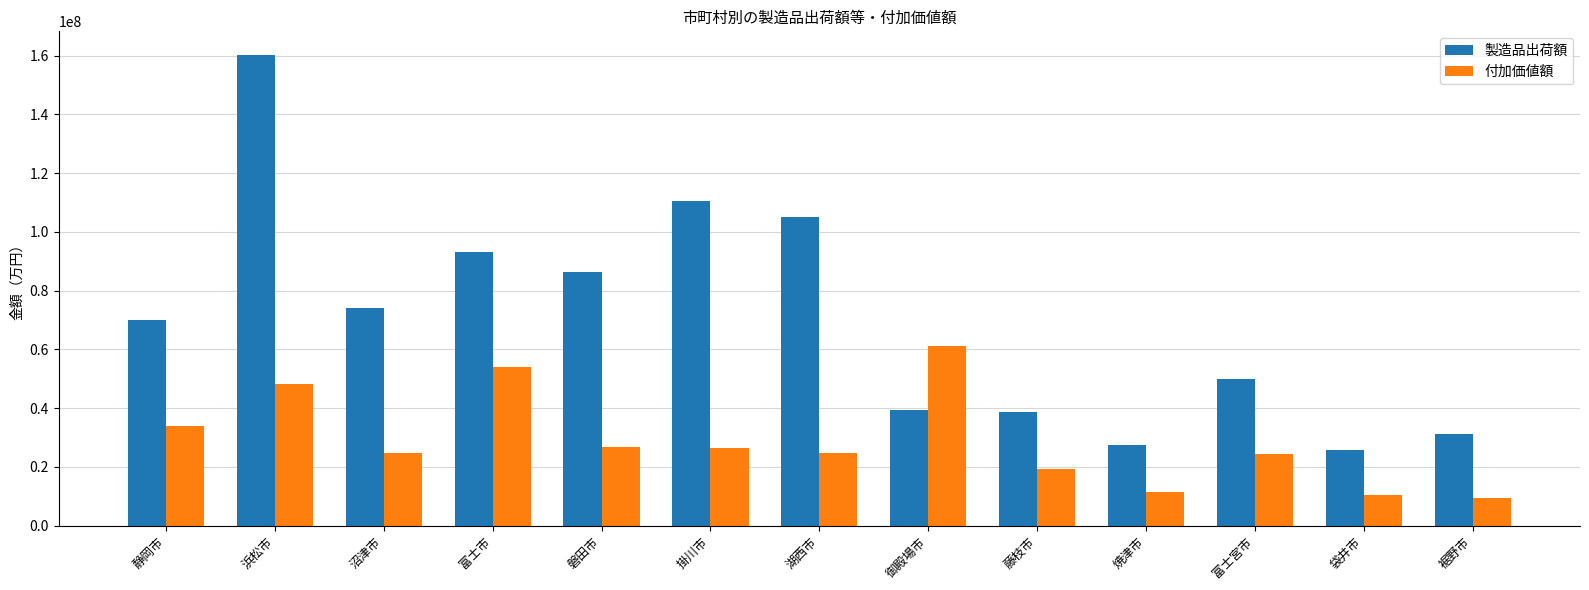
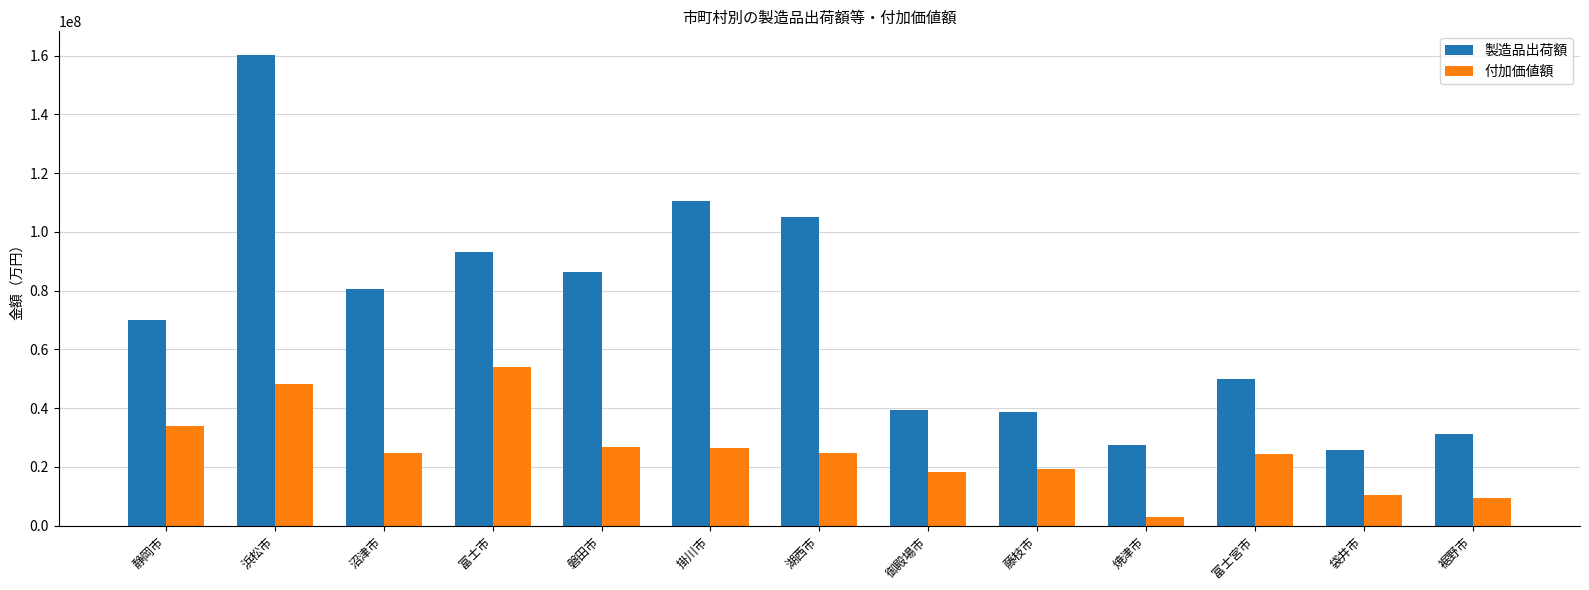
製造品出荷額, 沼津市: 74000000 -> 81000000
付加価値額, 御殿場市: 61000000 -> 18000000
付加価値額, 焼津市: 12000000 -> 3000000
